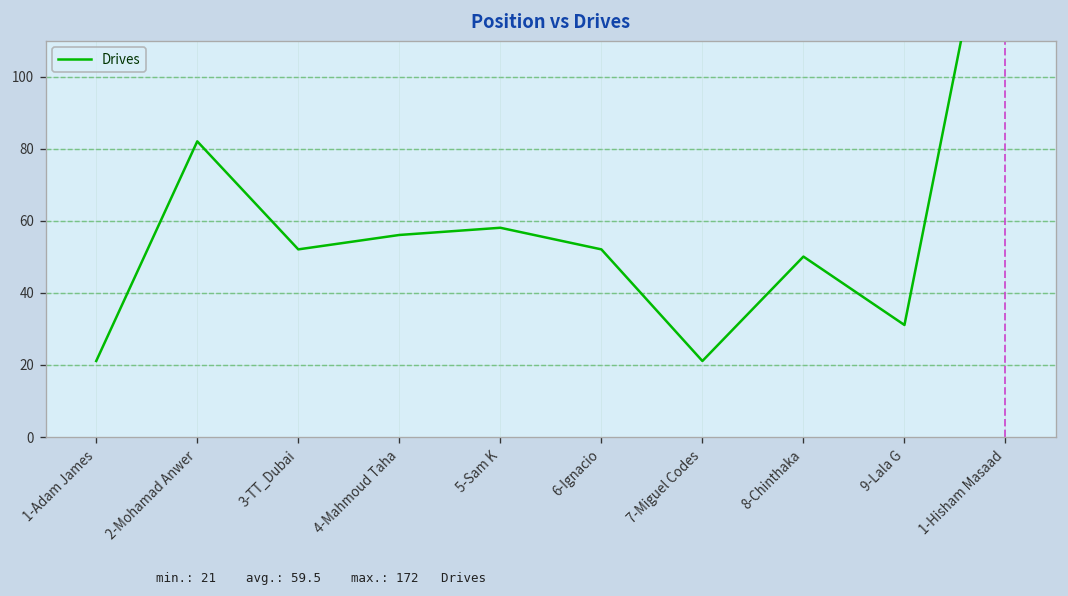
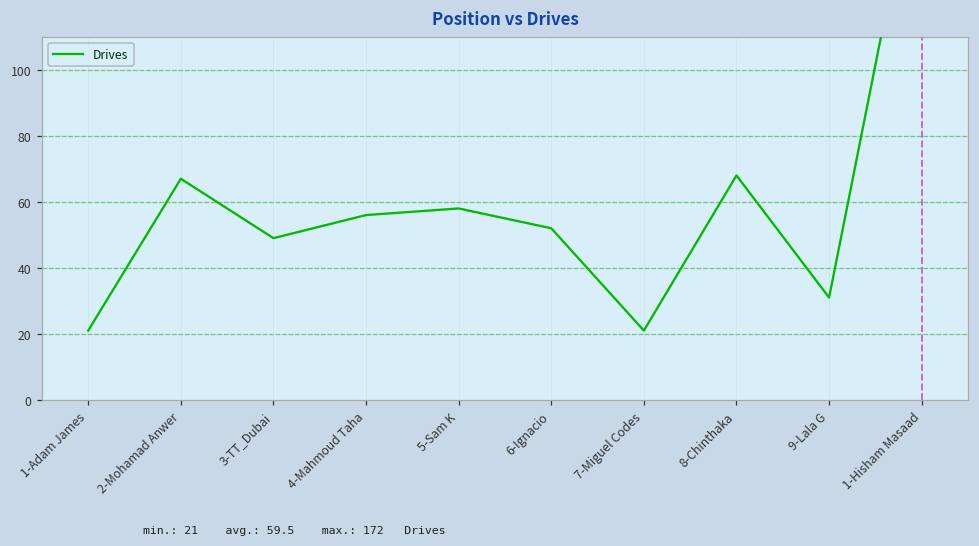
2-Mohamad Anwer: 82 -> 67
3-TT_Dubai: 52 -> 49
8-Chinthaka: 50 -> 68
